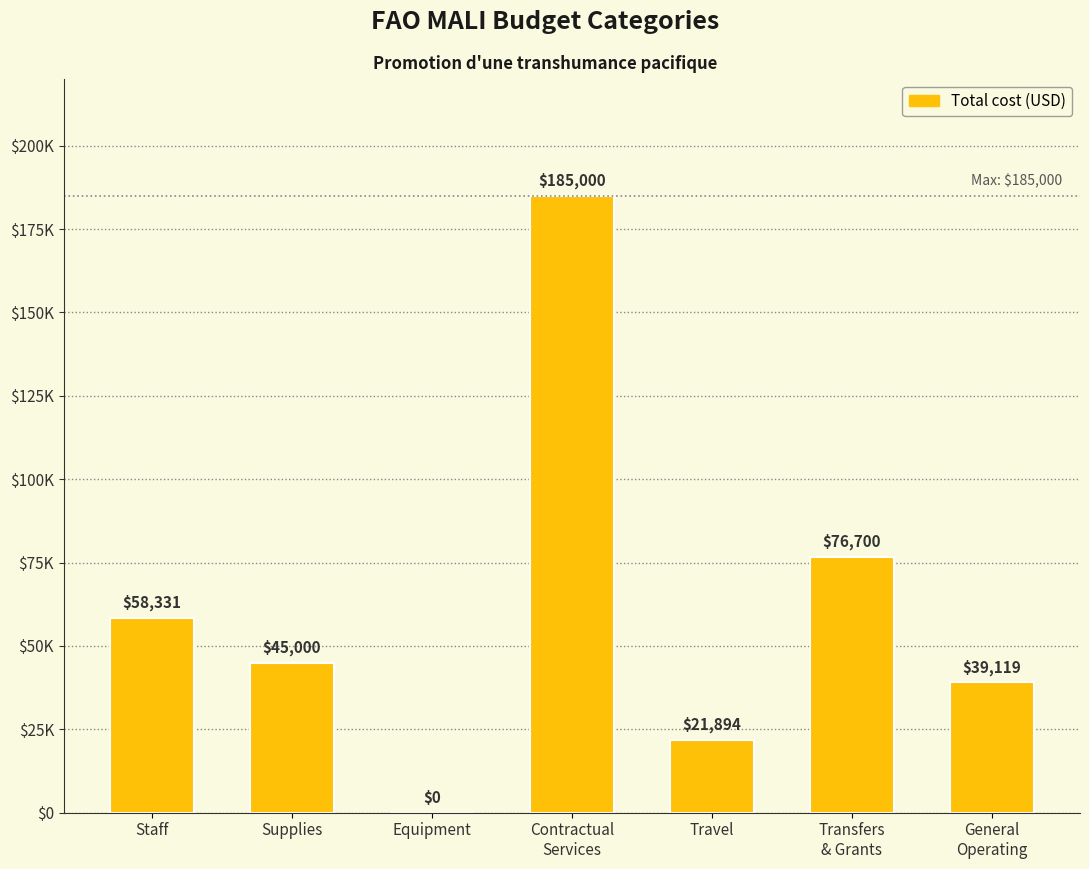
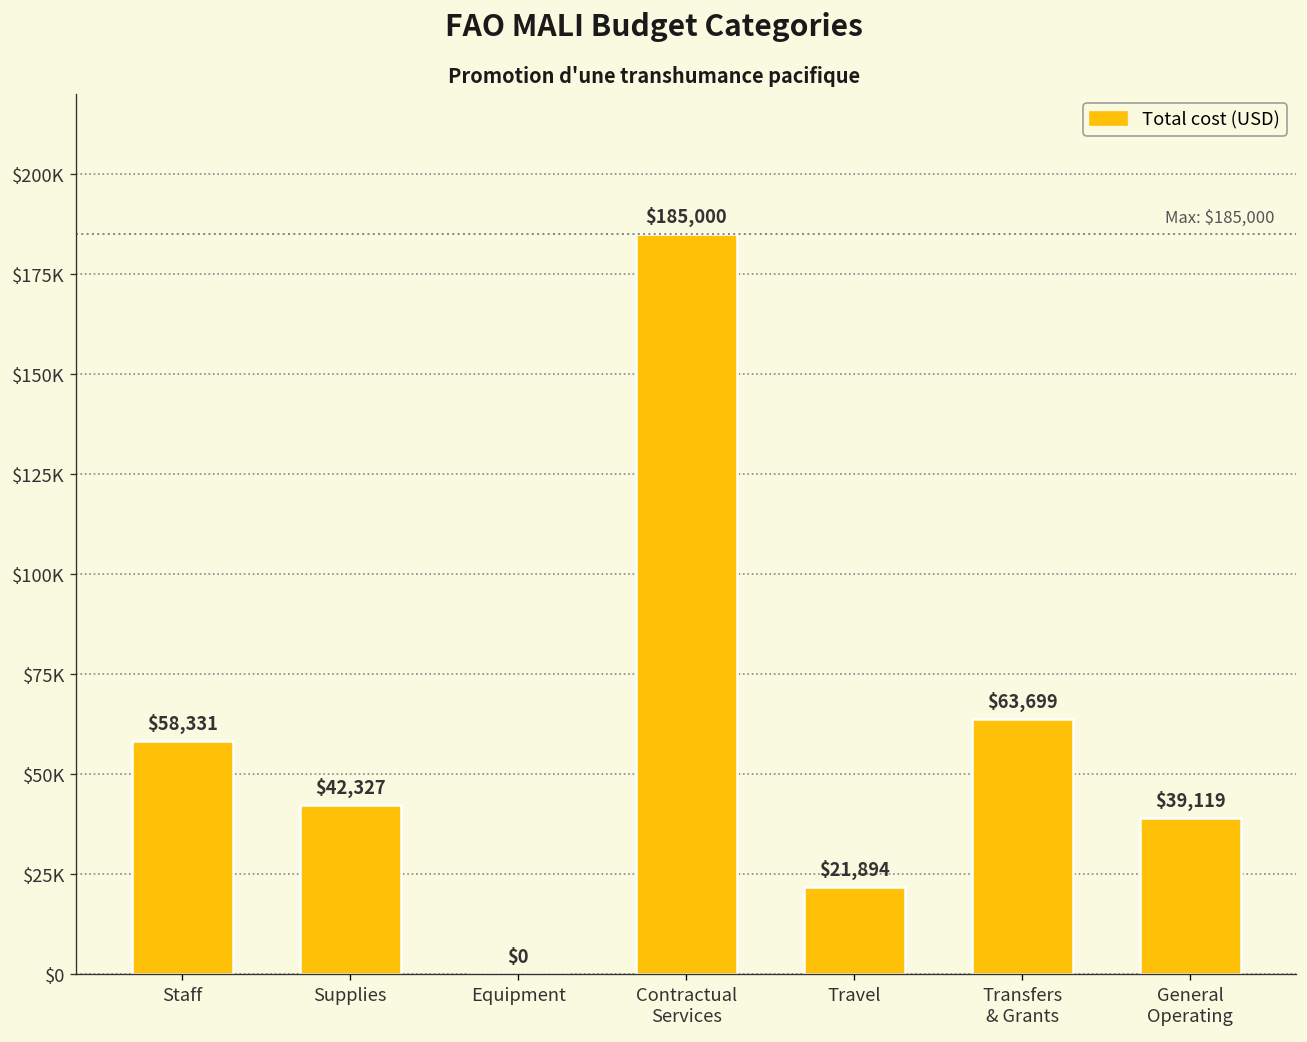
Supplies: $45,000 -> $42,327
Transfers & Grants: $76,700 -> $63,699
